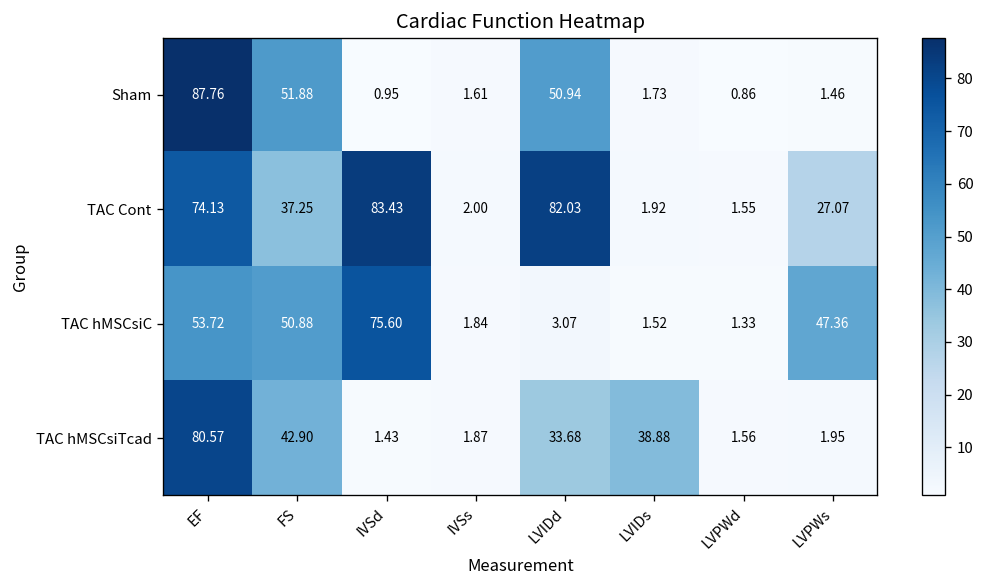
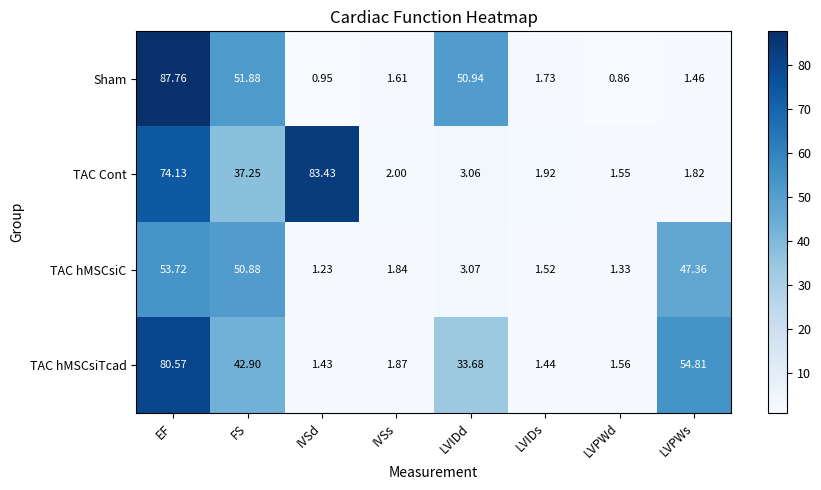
TAC Cont, LVIDd: 82.03 -> 3.06
TAC Cont, LVPWs: 27.07 -> 1.82
TAC hMSCsiC, IVSd: 75.60 -> 1.23
TAC hMSCsiTcad, LVIDs: 38.88 -> 1.44
TAC hMSCsiTcad, LVPWs: 1.95 -> 54.81
